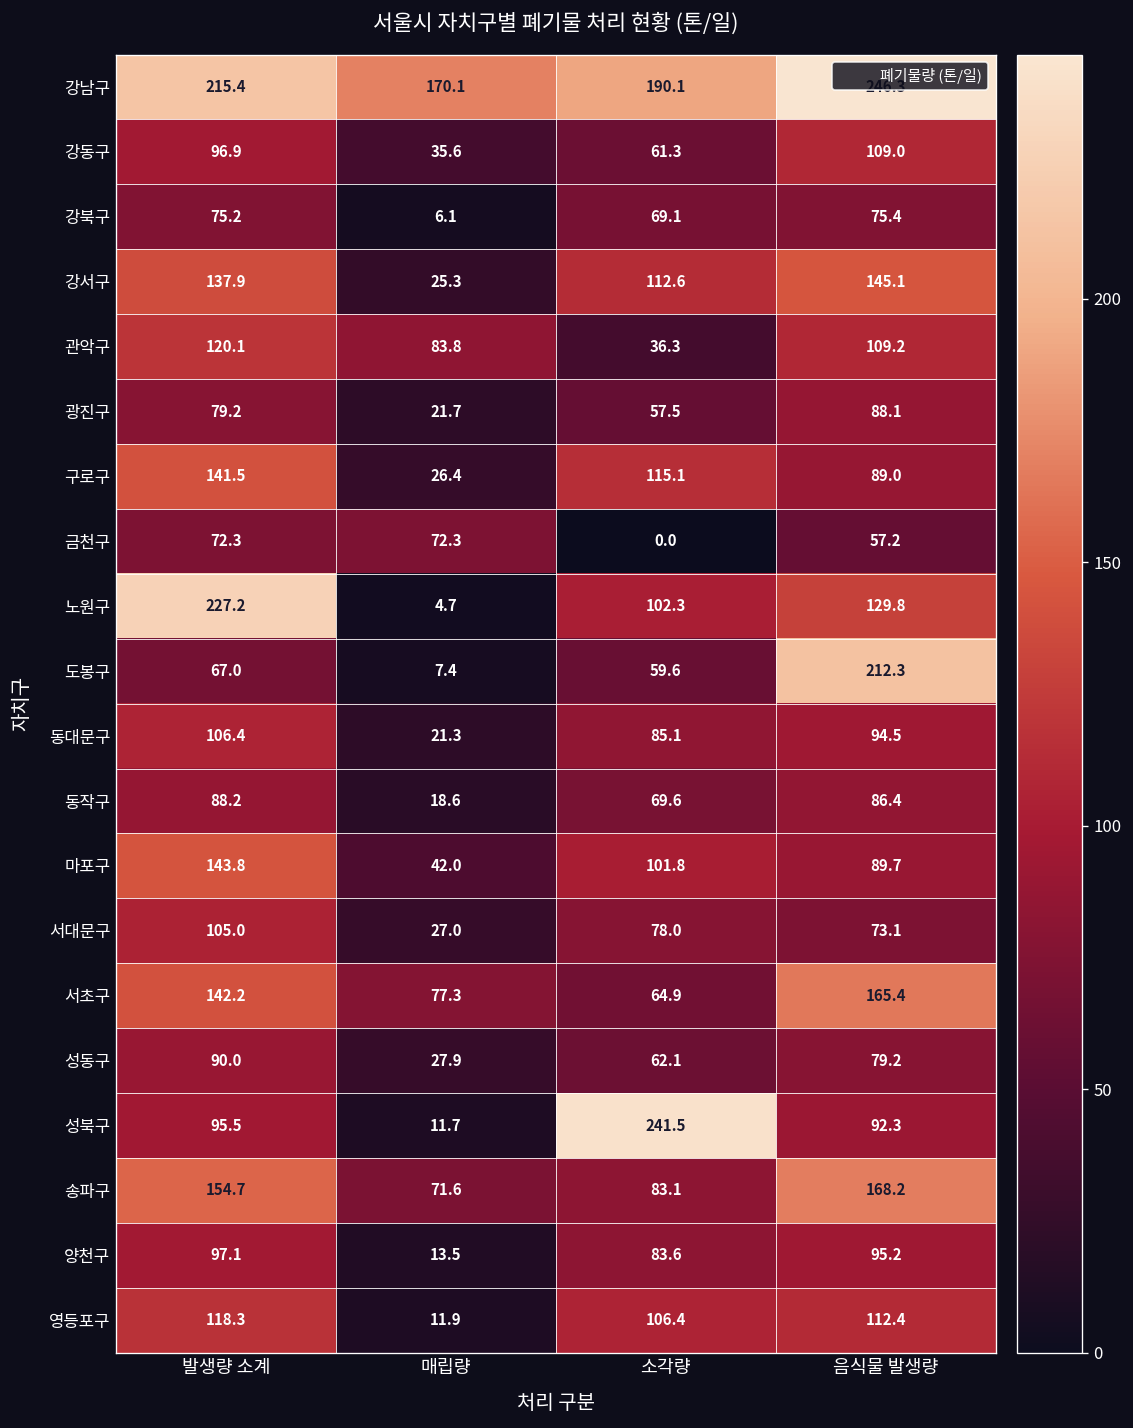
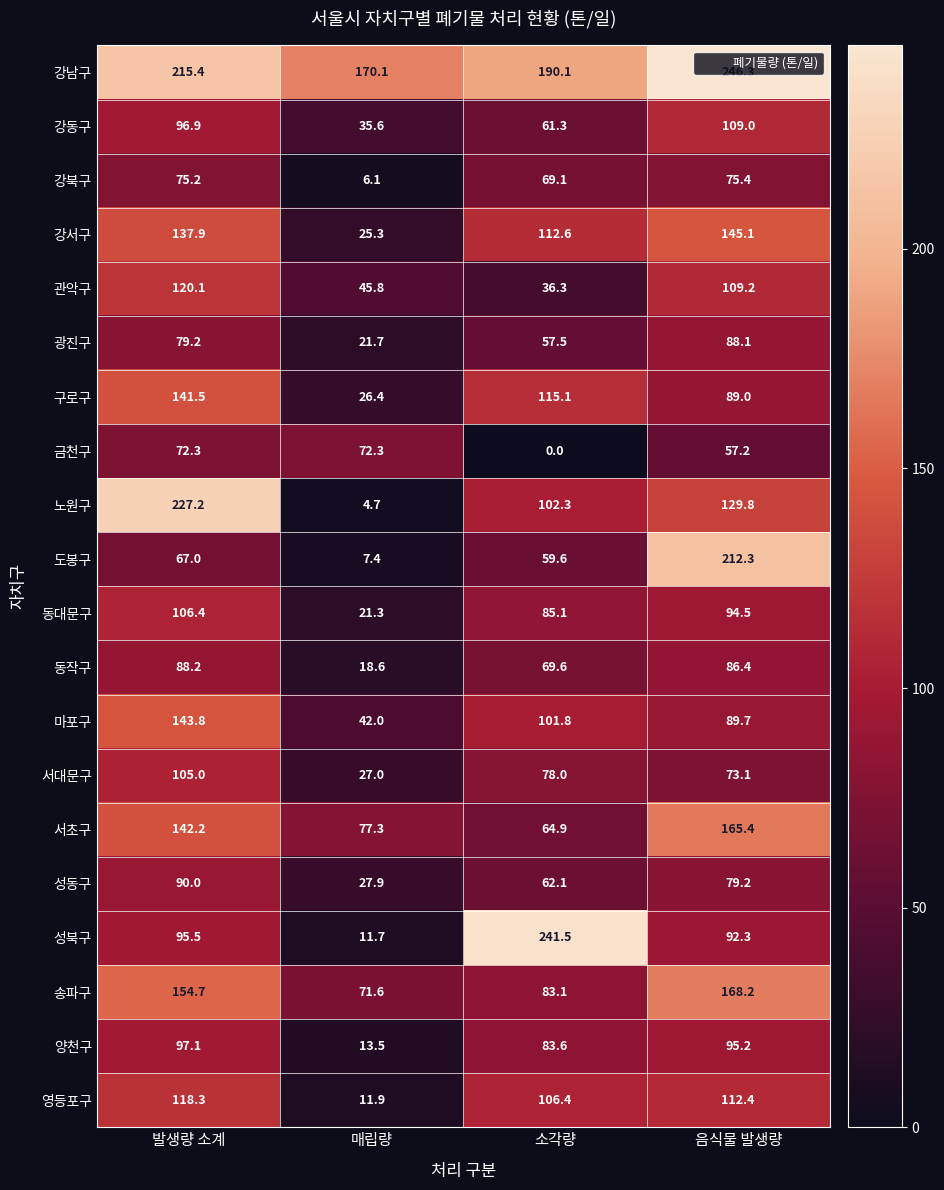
관악구, 매립량: 83.8 -> 45.8
